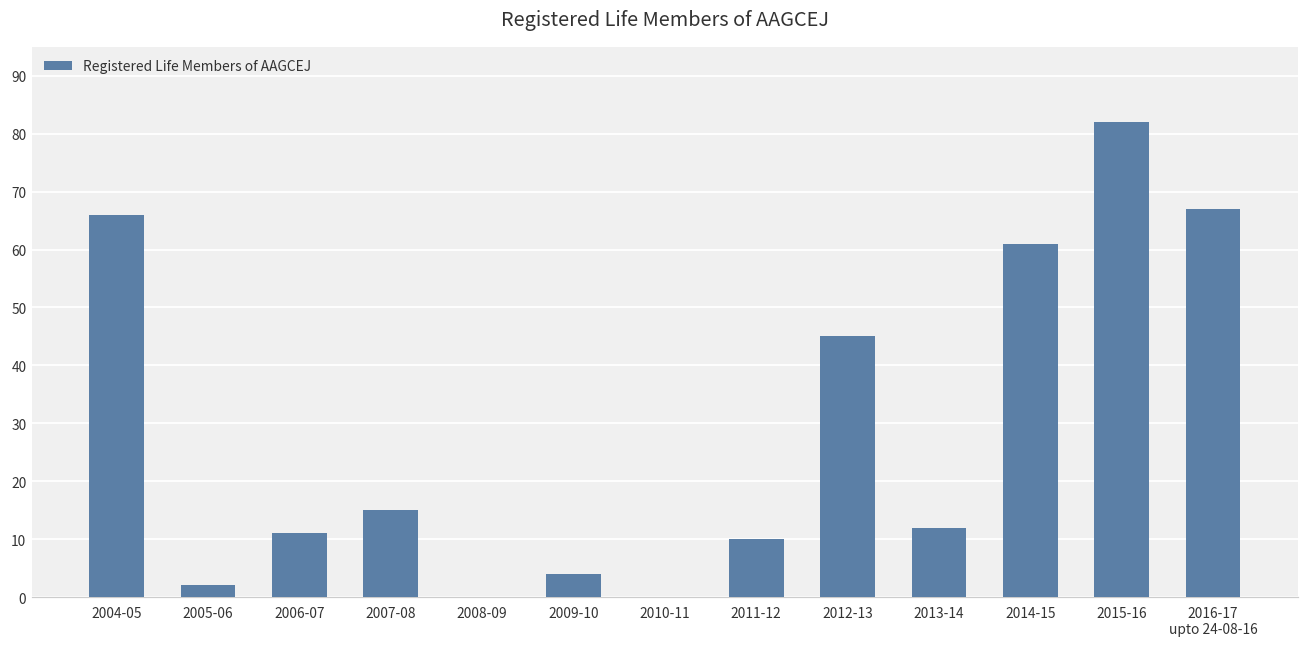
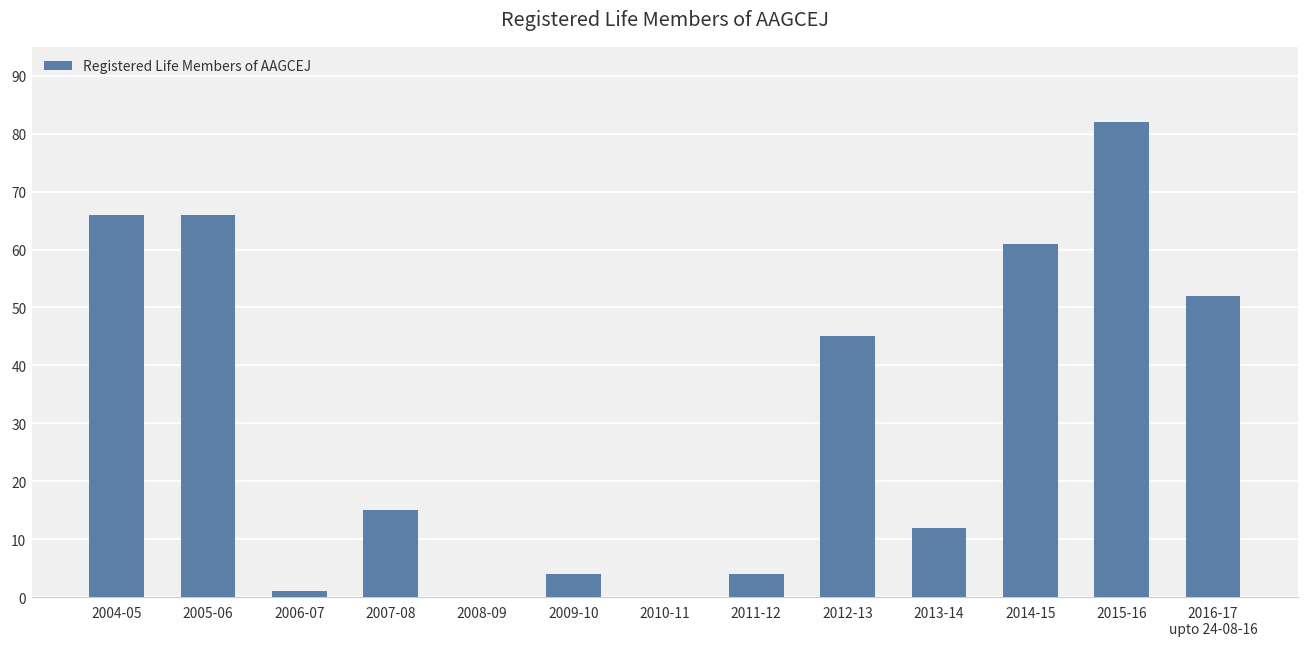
2005-06: 2 -> 66
2006-07: 11 -> 1
2011-12: 10 -> 4
2016-17 upto 24-08-16: 67 -> 52
